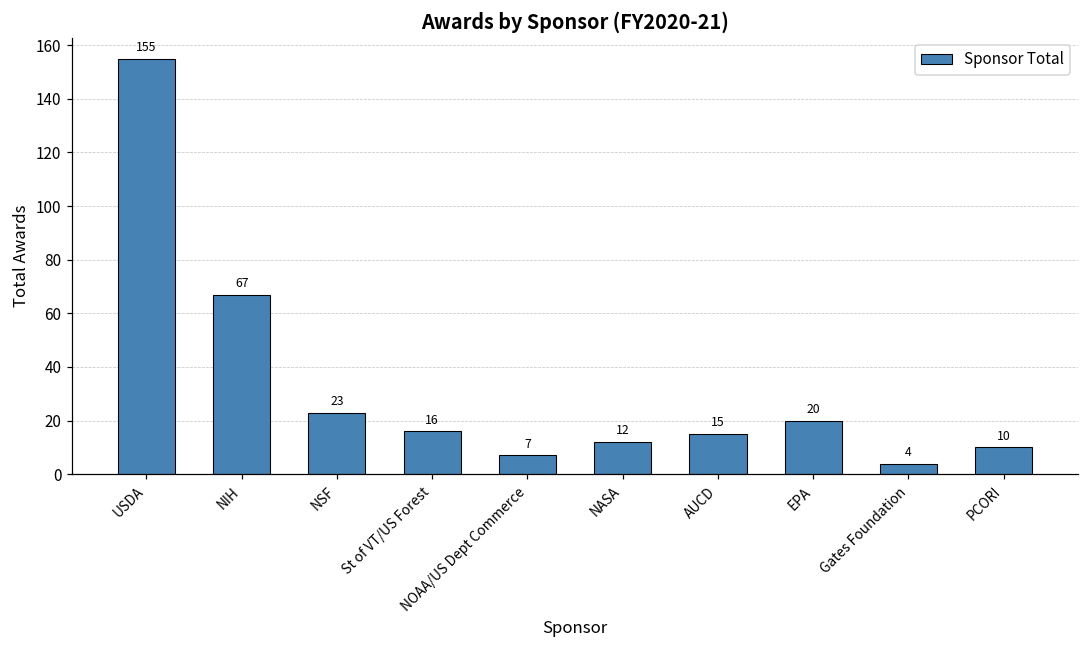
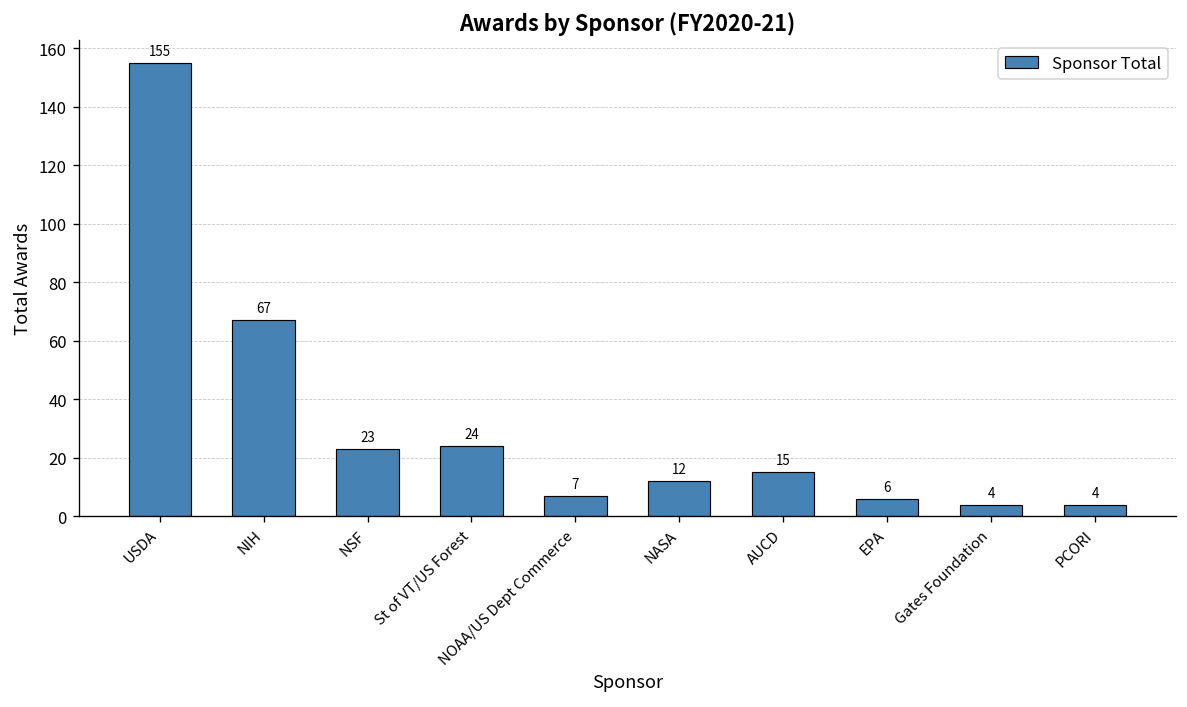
St of VT/US Forest: 16 -> 24
EPA: 20 -> 6
PCORI: 10 -> 4
